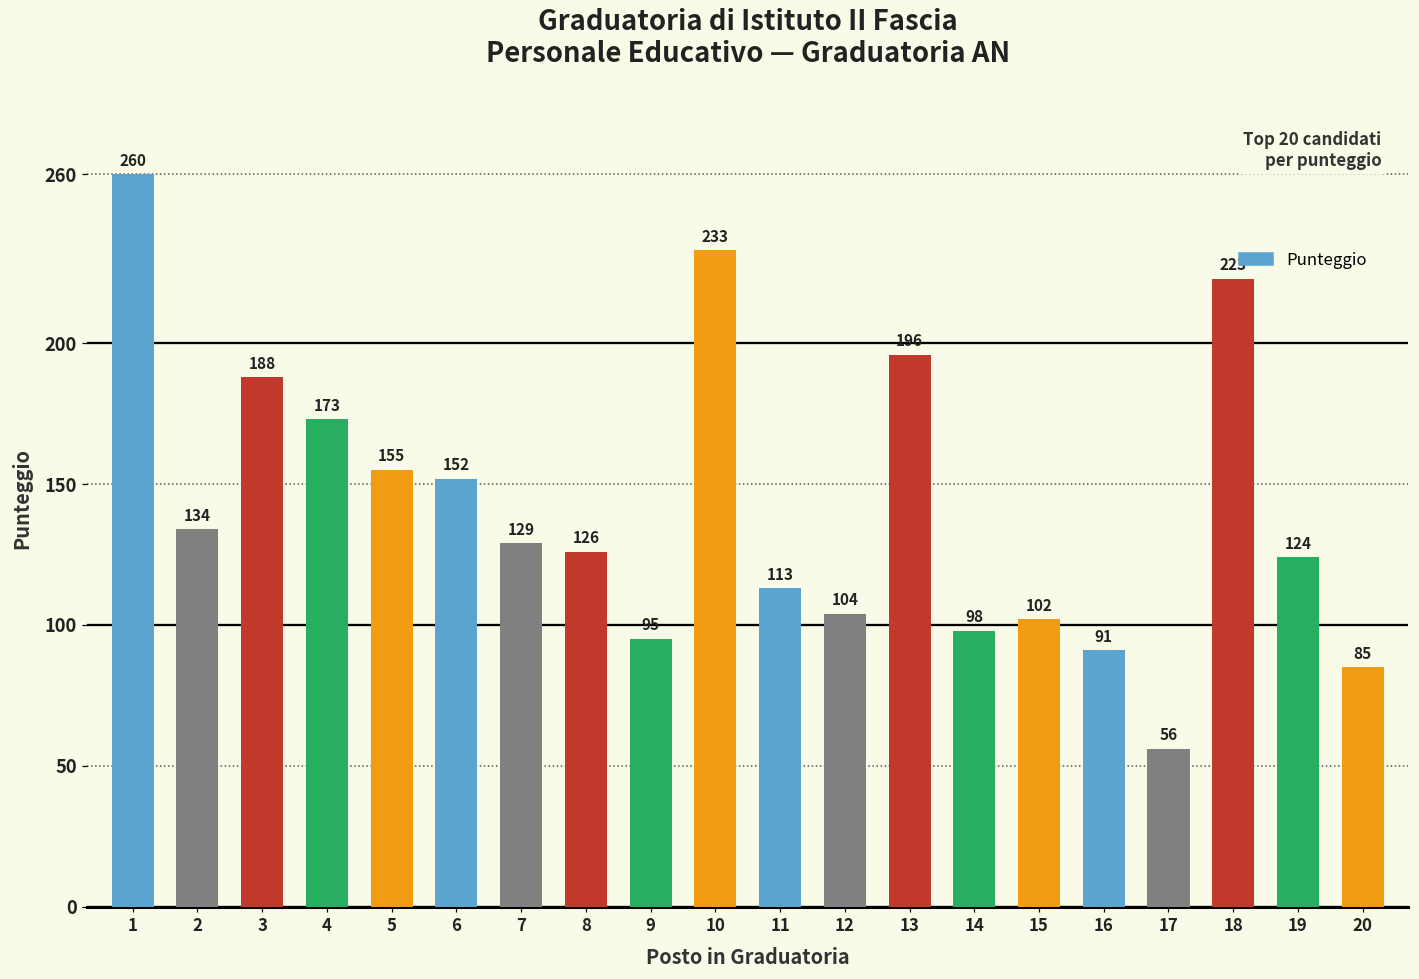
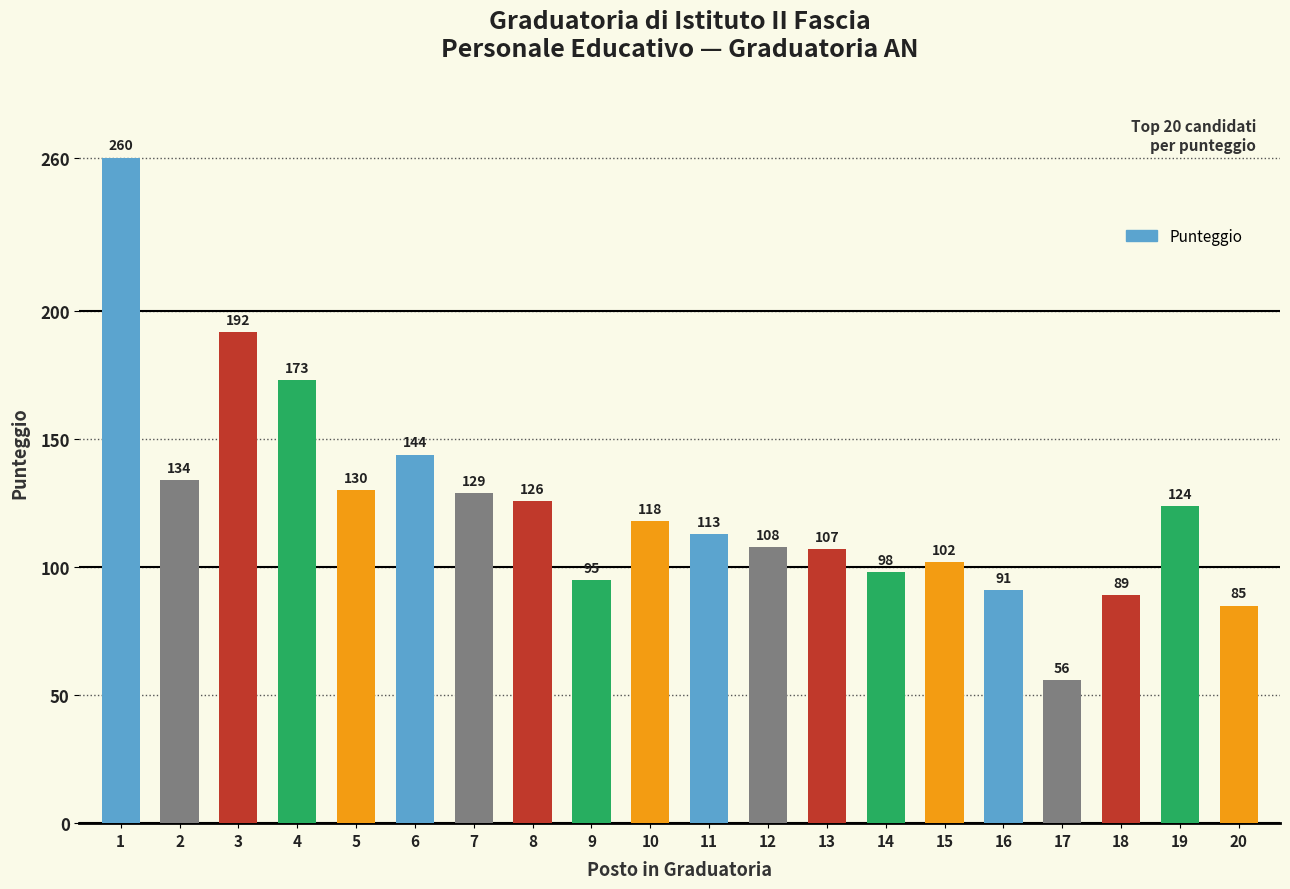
3: 188 -> 192
5: 155 -> 130
6: 152 -> 144
10: 233 -> 118
12: 104 -> 108
13: 196 -> 107
18: 223 -> 89
